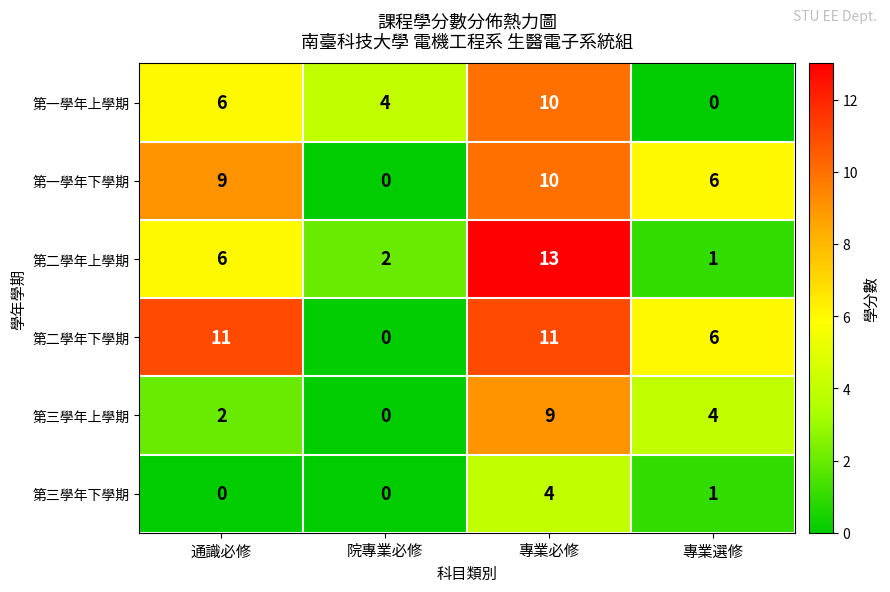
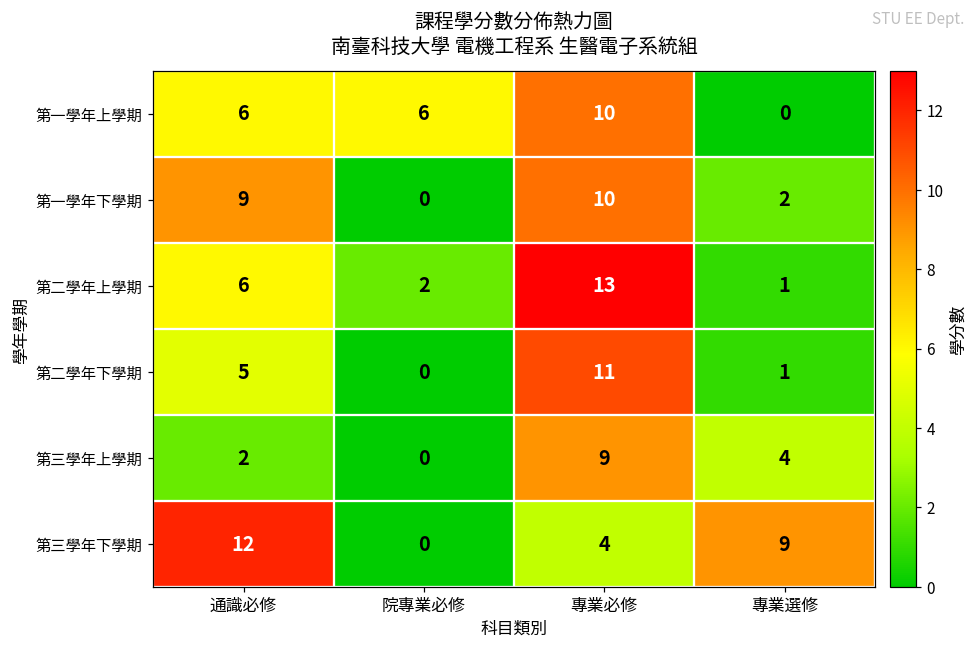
第一學年上學期, 院專業必修: 4 -> 6
第一學年下學期, 專業選修: 6 -> 2
第二學年下學期, 通識必修: 11 -> 5
第二學年下學期, 專業選修: 6 -> 1
第三學年下學期, 通識必修: 0 -> 12
第三學年下學期, 專業選修: 1 -> 9
